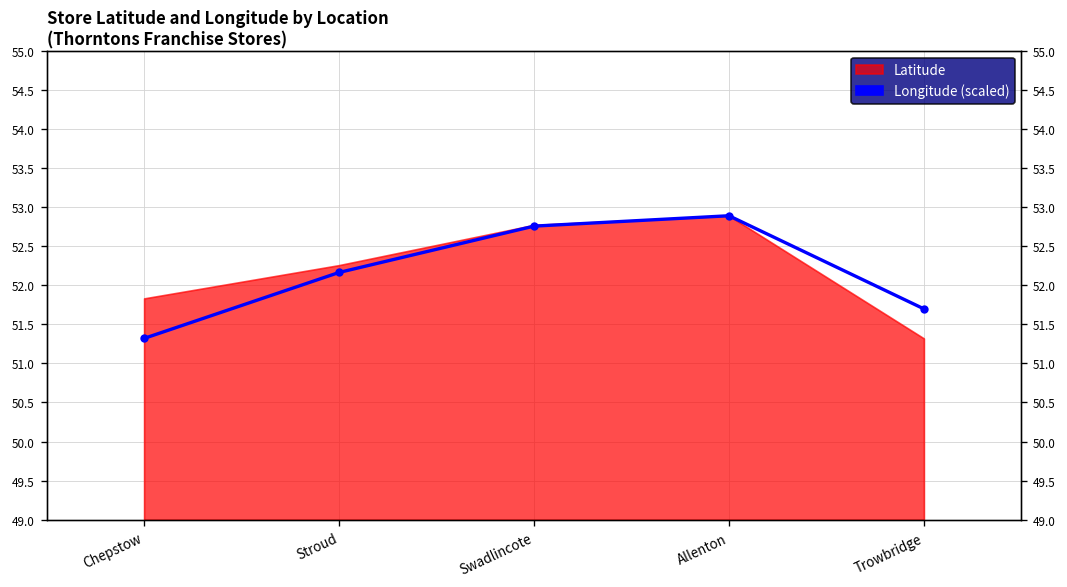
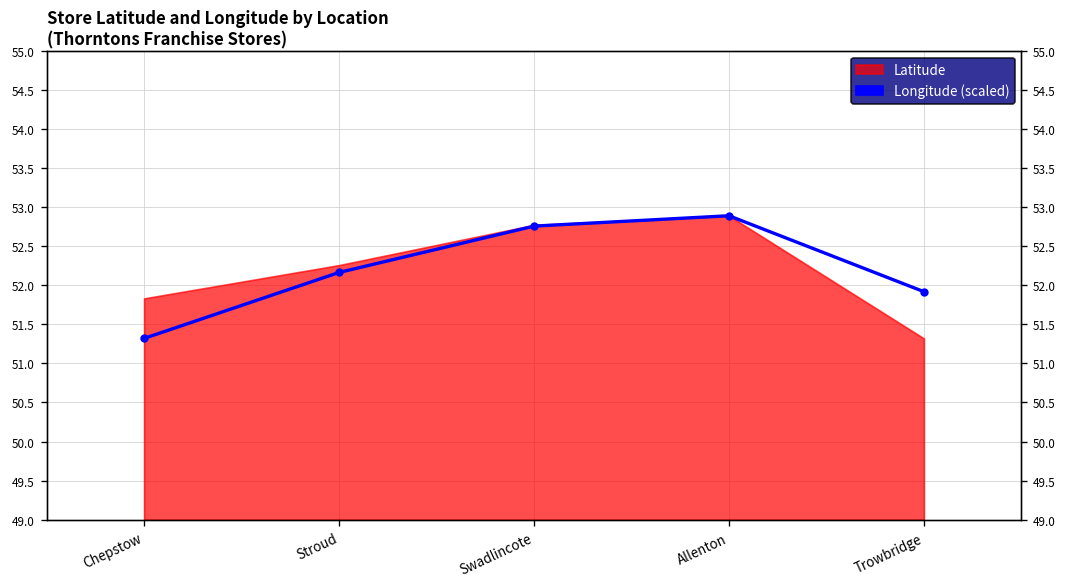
Longitude (scaled), Trowbridge: 51.7 -> 51.9
